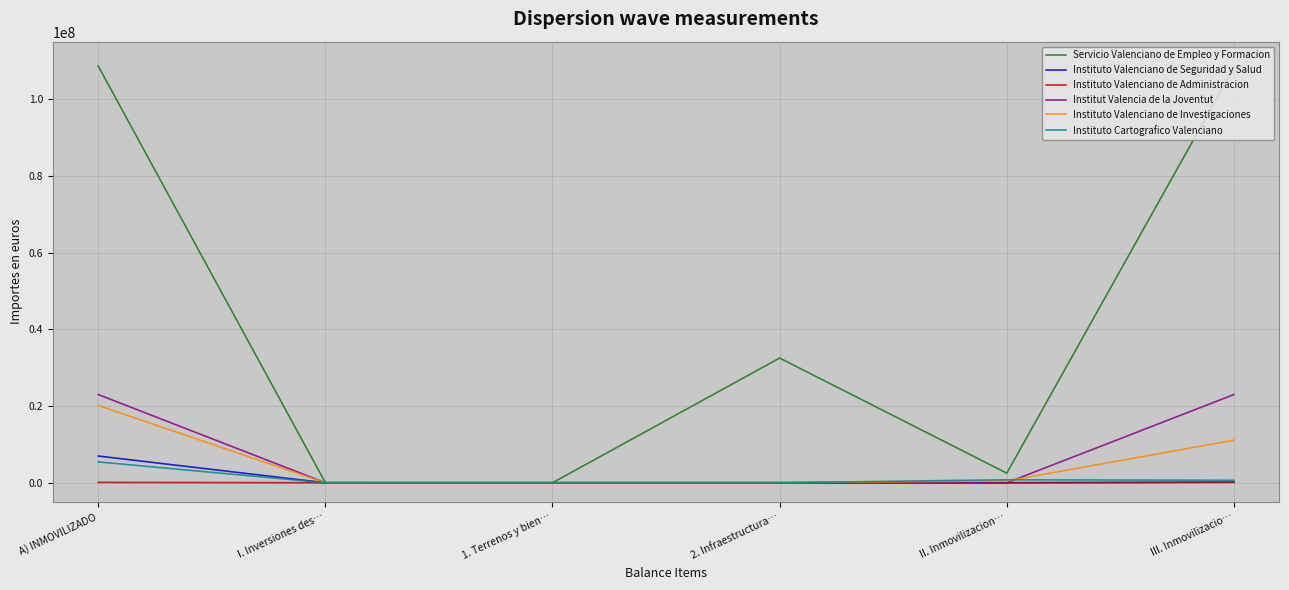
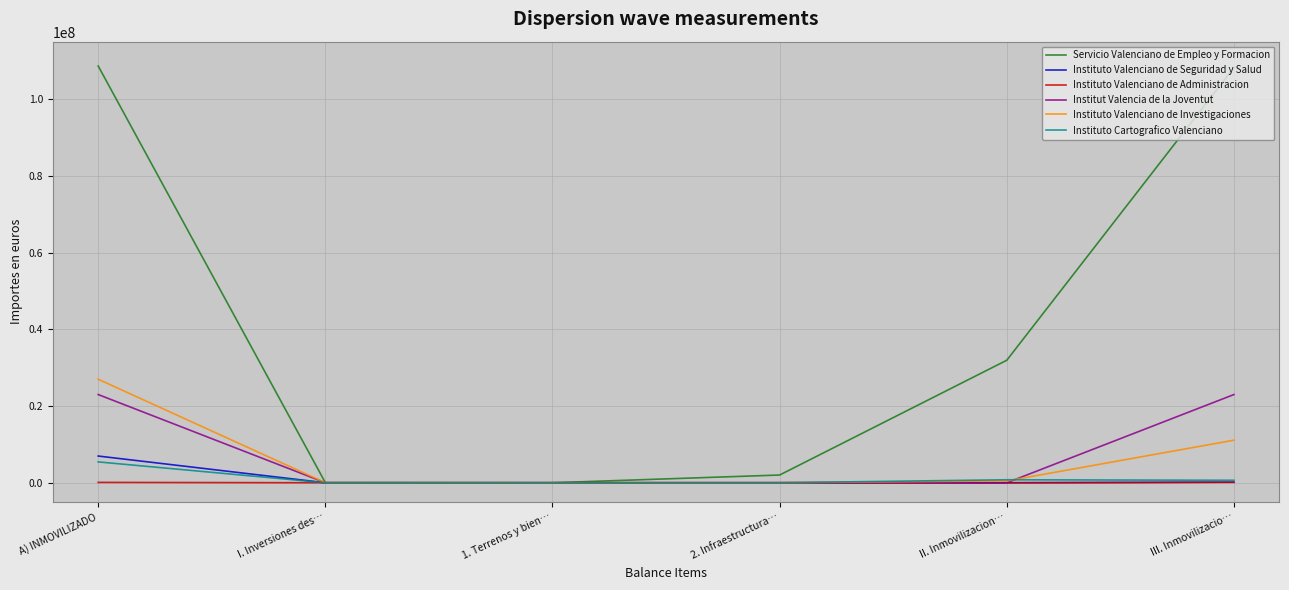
Instituto Valenciano de Investigaciones, A) INMOVILIZADO: 20000000 -> 27000000
Servicio Valenciano de Empleo y Formacion, 2. Infraestructura…: 33000000 -> 2000000
Servicio Valenciano de Empleo y Formacion, II. Inmovilizacion…: 2000000 -> 32000000
